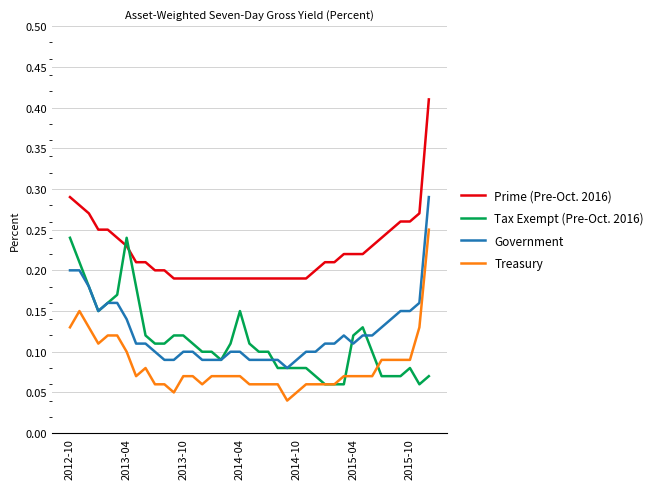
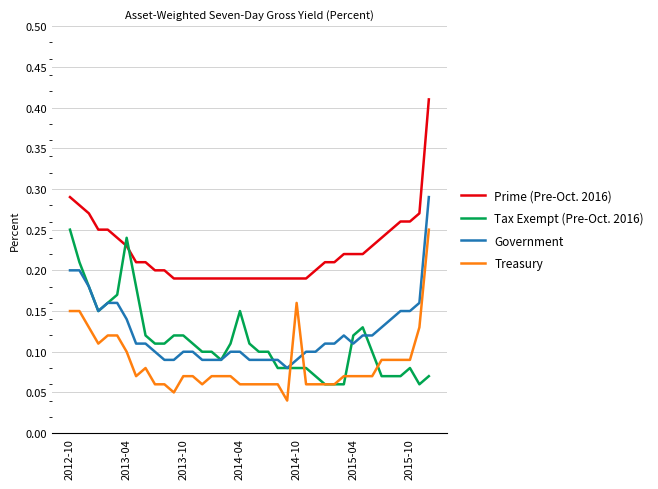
Tax Exempt (Pre-Oct. 2016), 2012-10: 0.24 -> 0.25
Treasury, 2012-10: 0.13 -> 0.15
Treasury, 2014-04: 0.07 -> 0.06
Treasury, 2014-10: 0.05 -> 0.16
